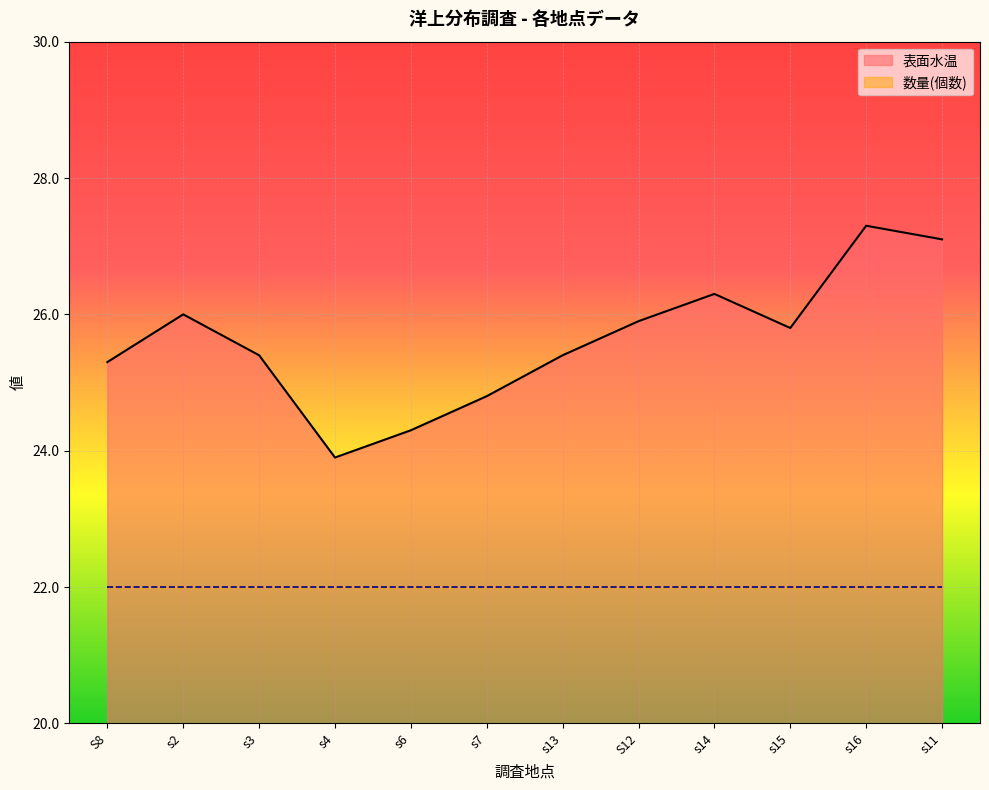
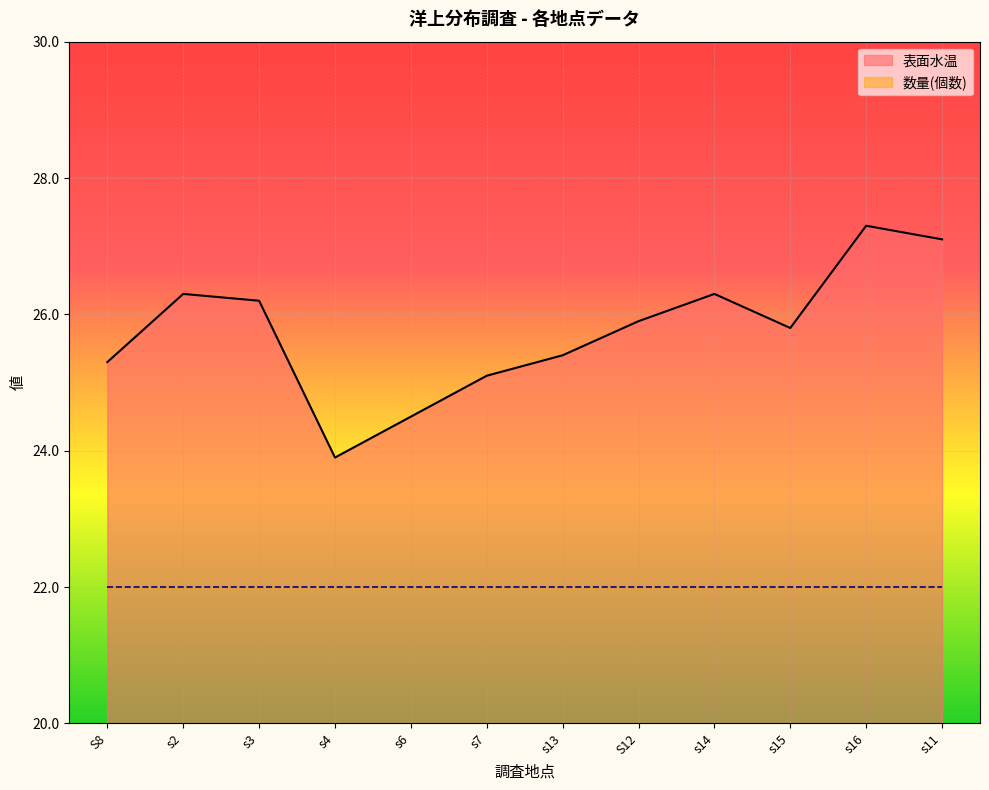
表面水温, s2: 26.0 -> 26.3
表面水温, s3: 25.4 -> 26.2
表面水温, s6: 24.3 -> 24.5
表面水温, s7: 24.8 -> 25.1
